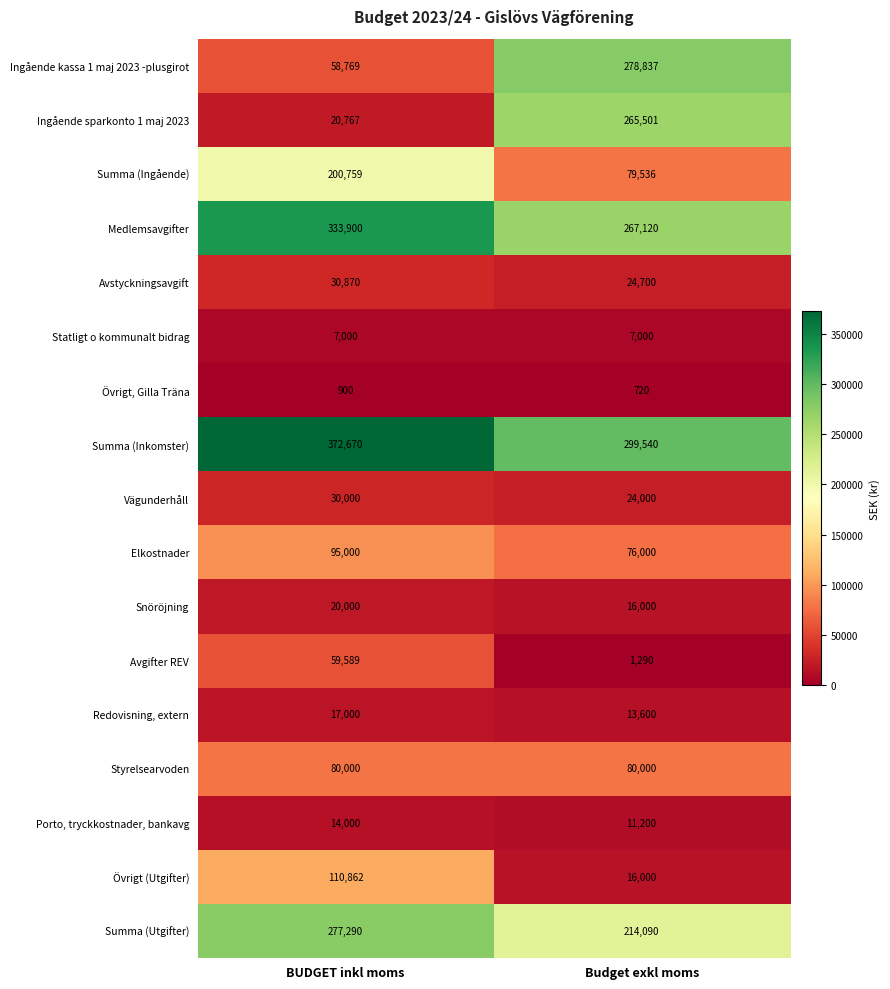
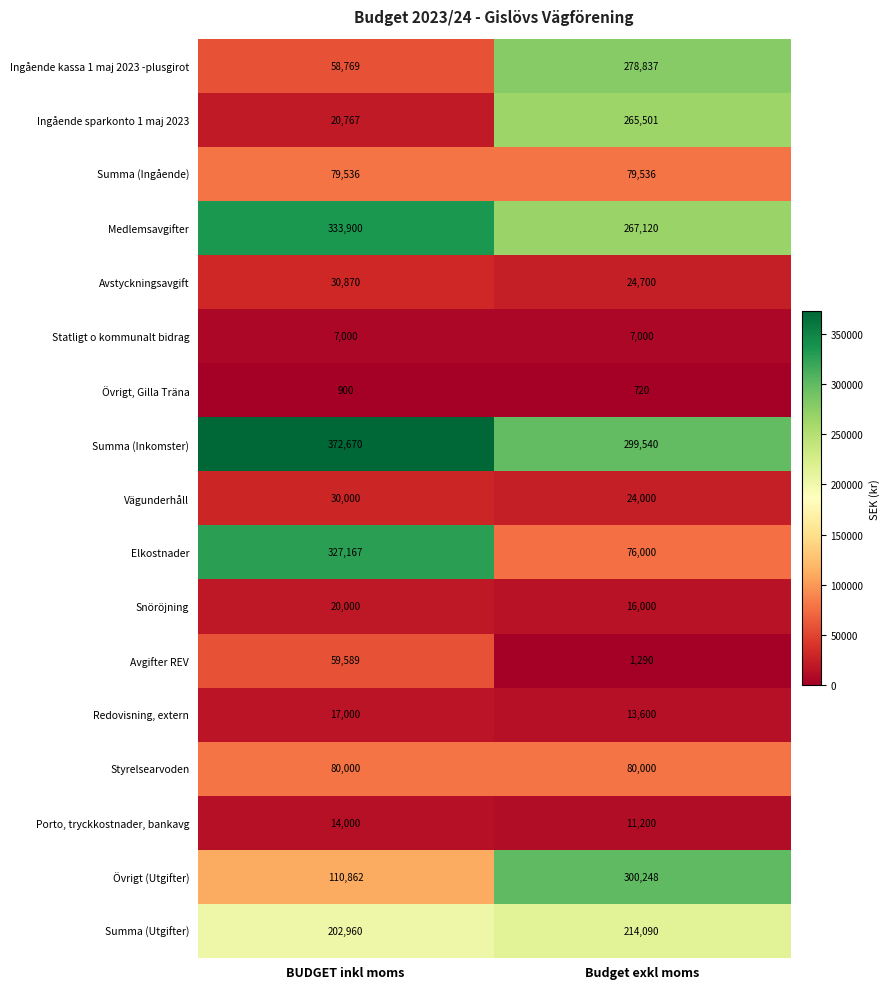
Summa (Ingående), BUDGET inkl moms: 200,759 -> 79,536
Elkostnader, BUDGET inkl moms: 95,000 -> 327,167
Övrigt (Utgifter), Budget exkl moms: 16,000 -> 300,248
Summa (Utgifter), BUDGET inkl moms: 277,290 -> 202,960
